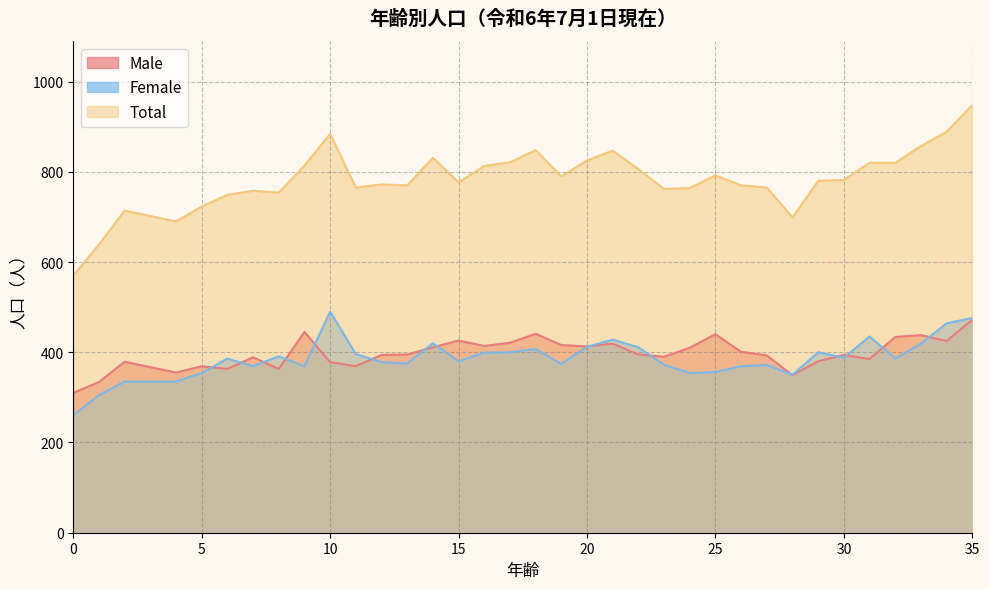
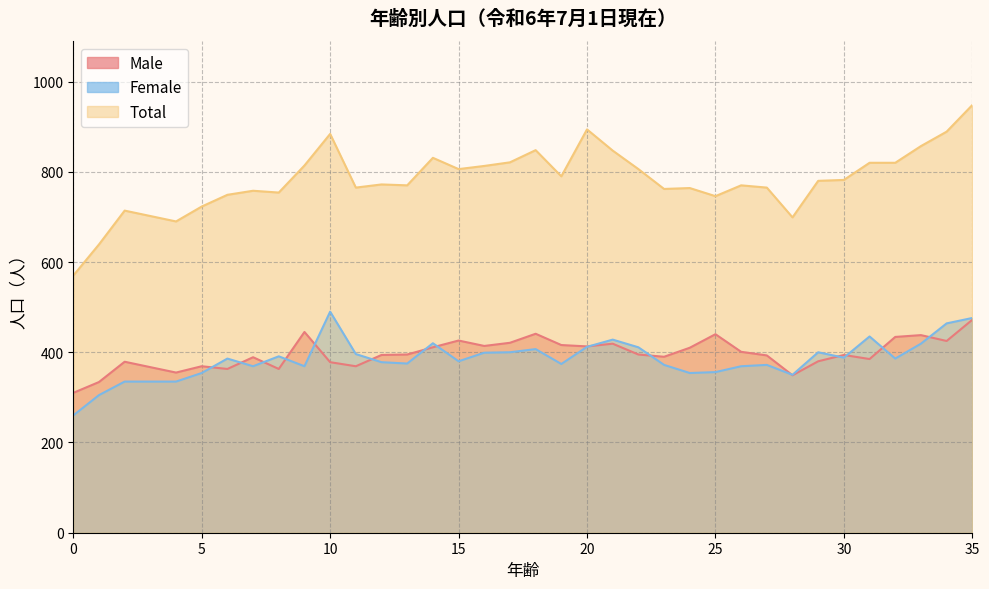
Total, 15: 780 -> 810
Total, 20: 830 -> 890
Total, 25: 790 -> 750
